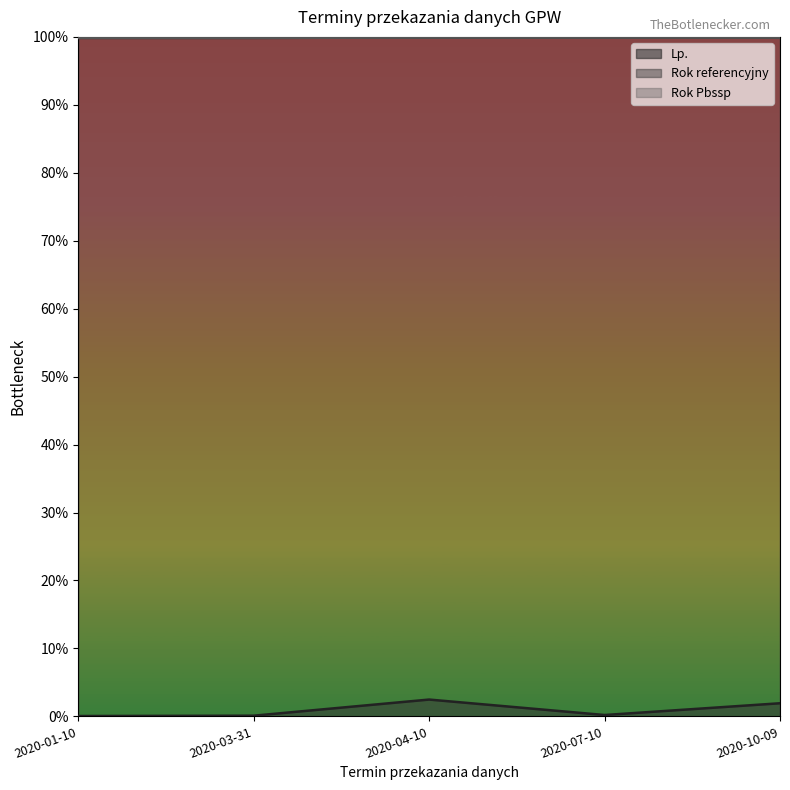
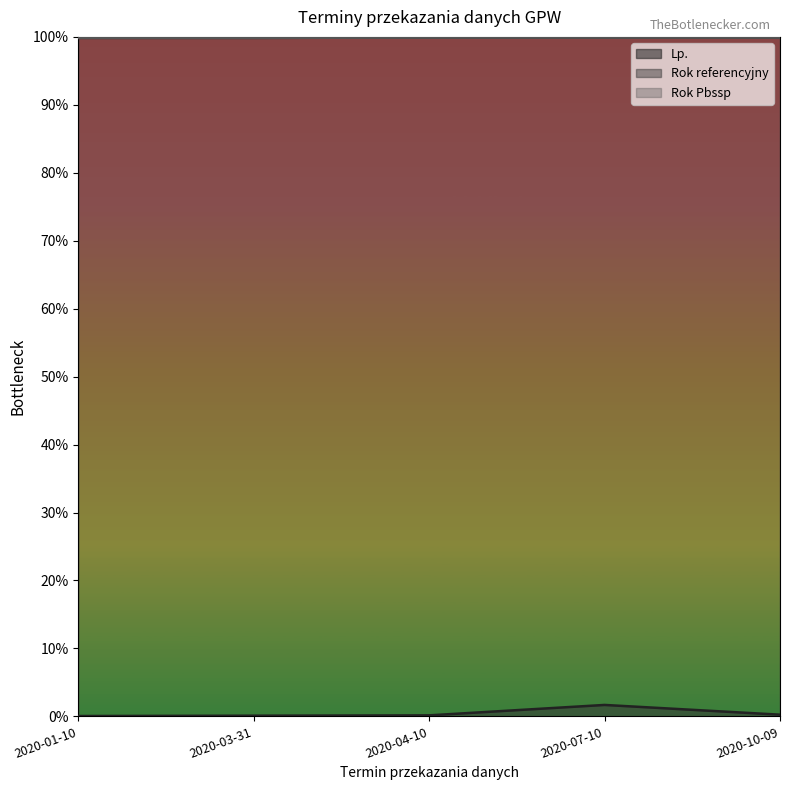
Lp., 2020-04-10: 2% -> 0%
Lp., 2020-07-10: 0% -> 2%
Lp., 2020-10-09: 2% -> 0%
